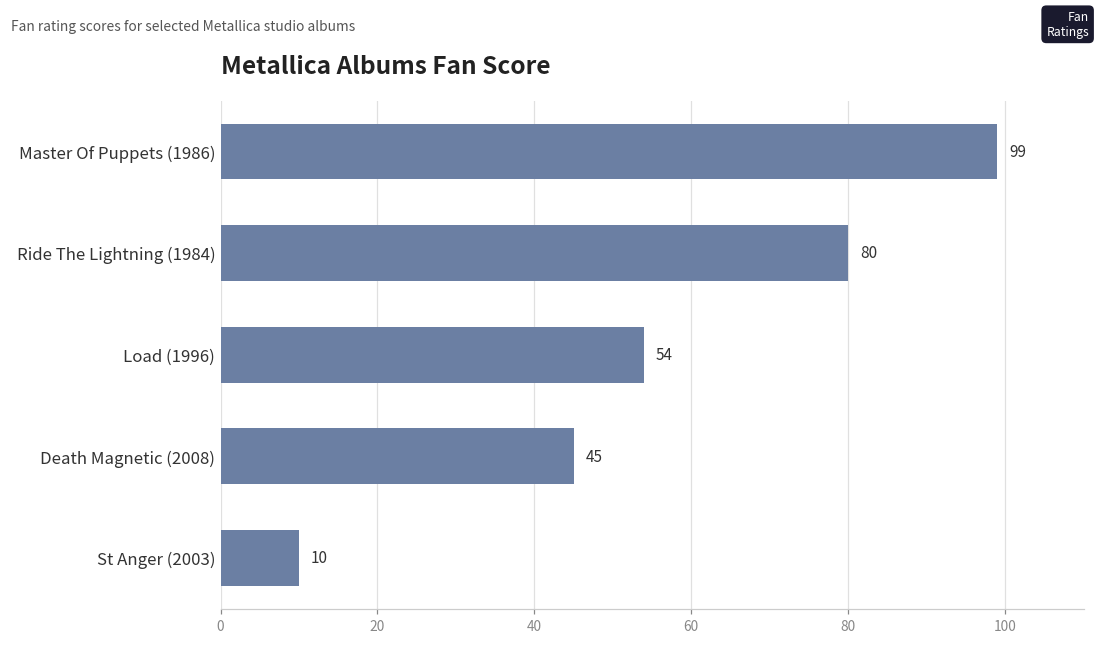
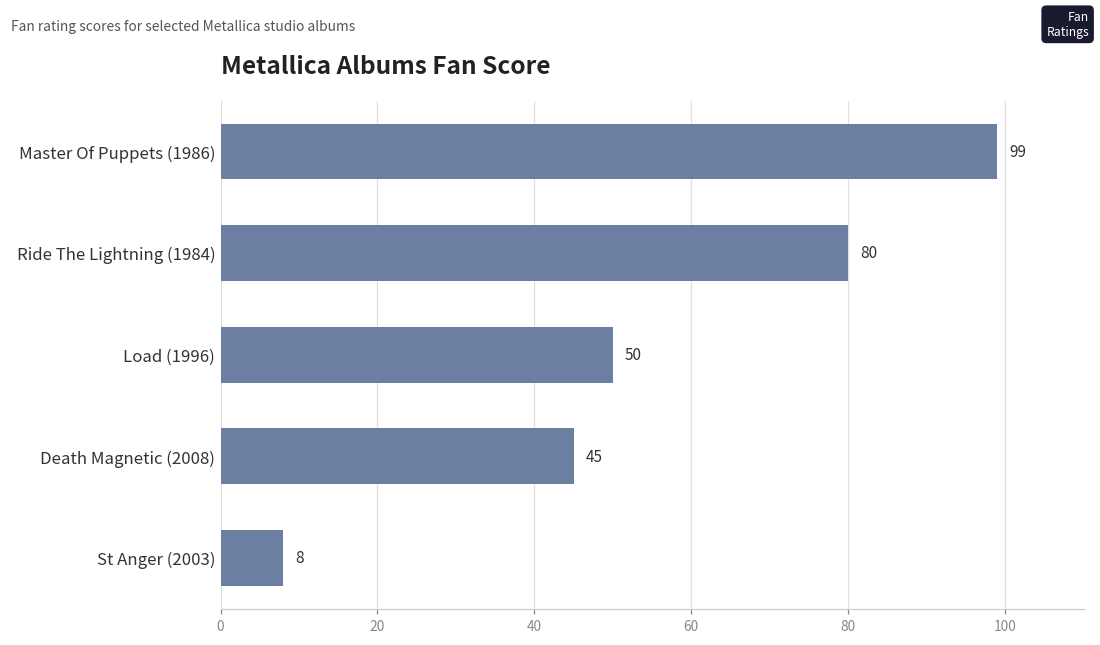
Load (1996): 54 -> 50
St Anger (2003): 10 -> 8
